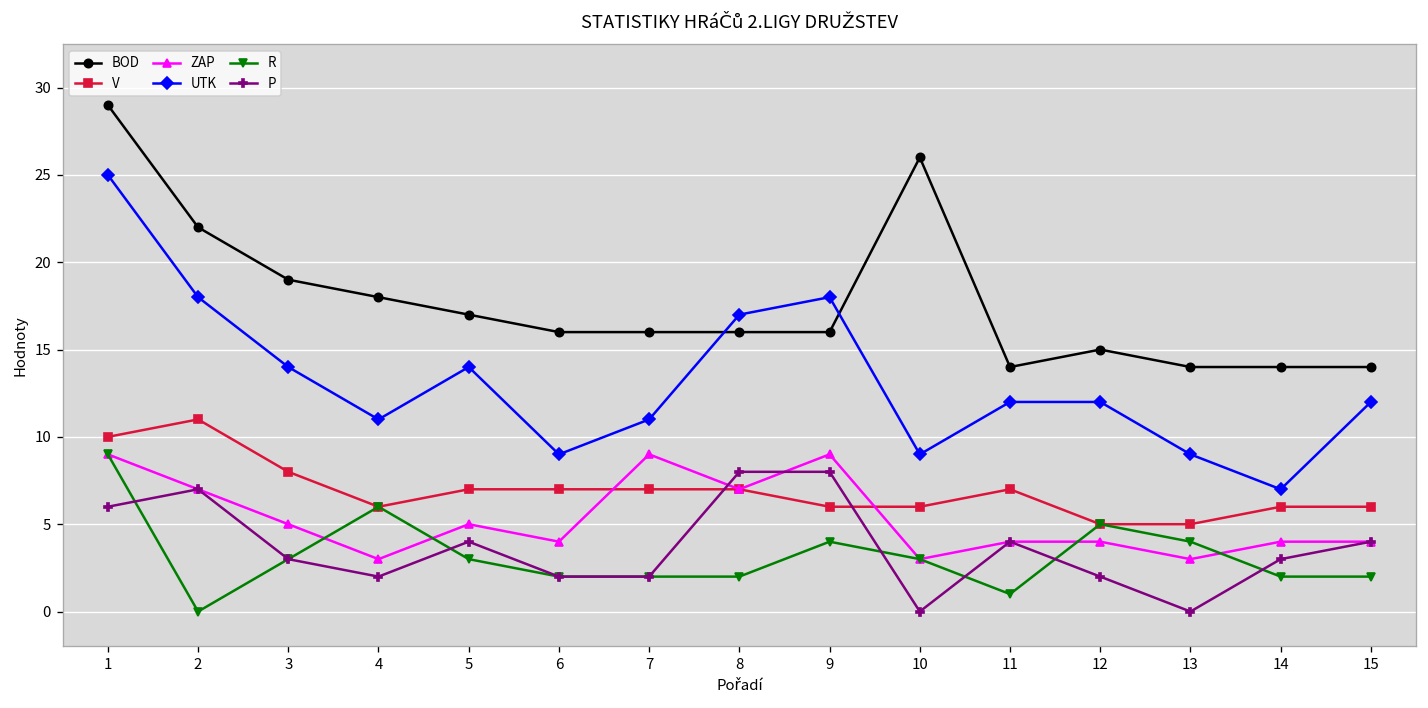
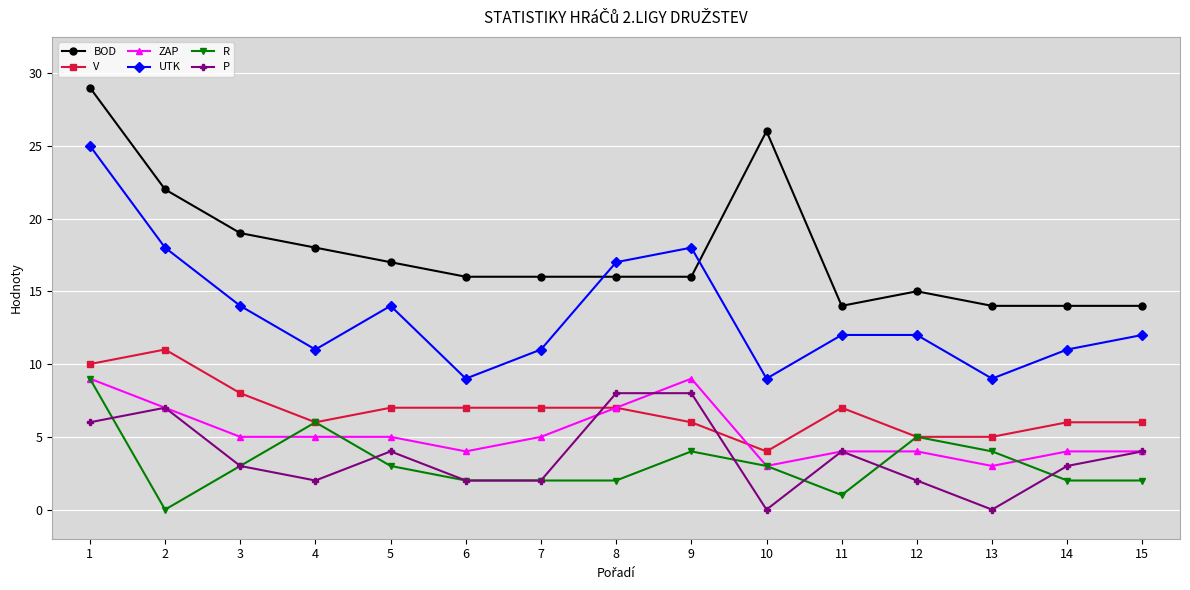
ZAP, 4: 3 -> 5
ZAP, 7: 9 -> 5
V, 10: 6 -> 4
UTK, 14: 7 -> 11
